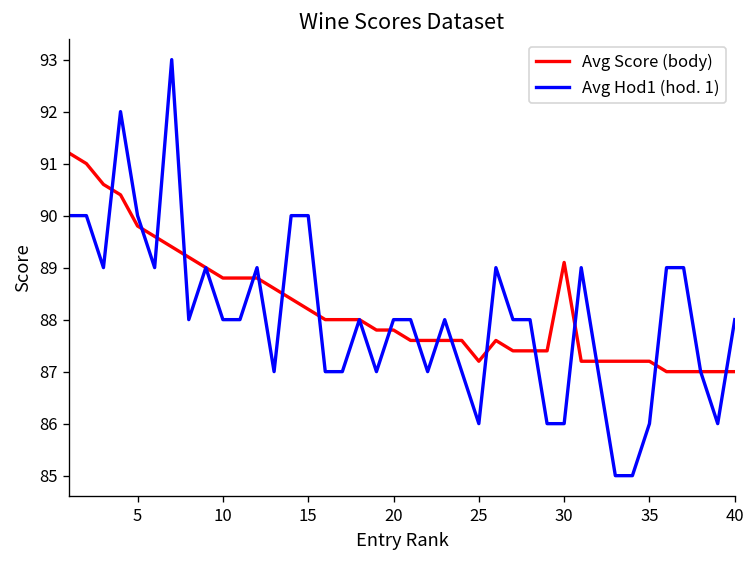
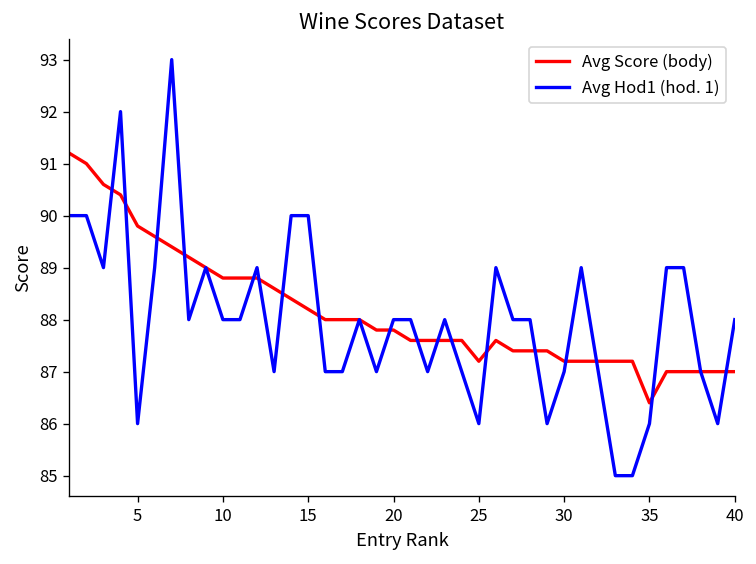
Avg Hod1 (hod. 1), 5: 90 -> 86
Avg Score (body), 30: 89.1 -> 87.2
Avg Hod1 (hod. 1), 30: 86 -> 87
Avg Score (body), 35: 87.2 -> 86.4
